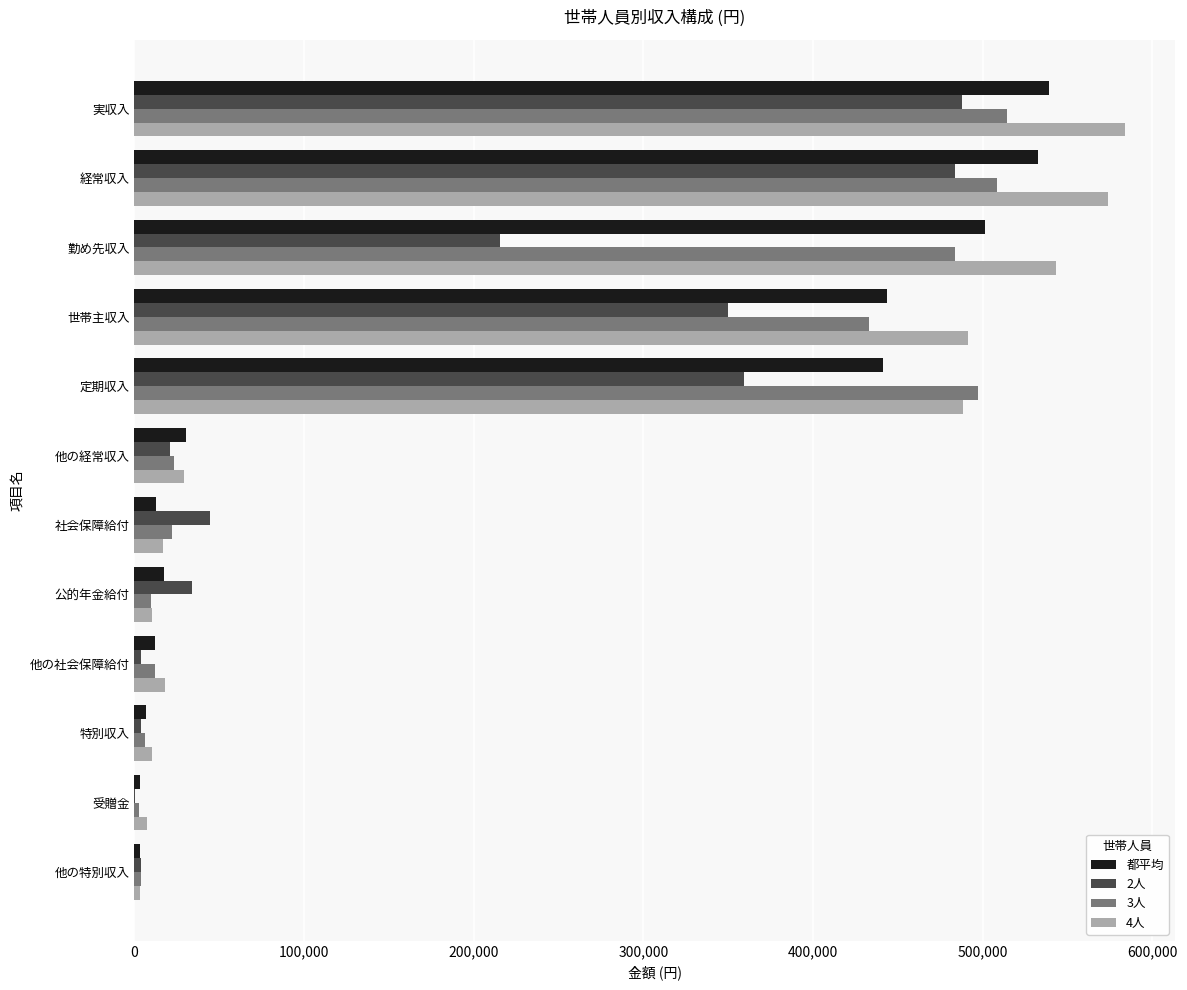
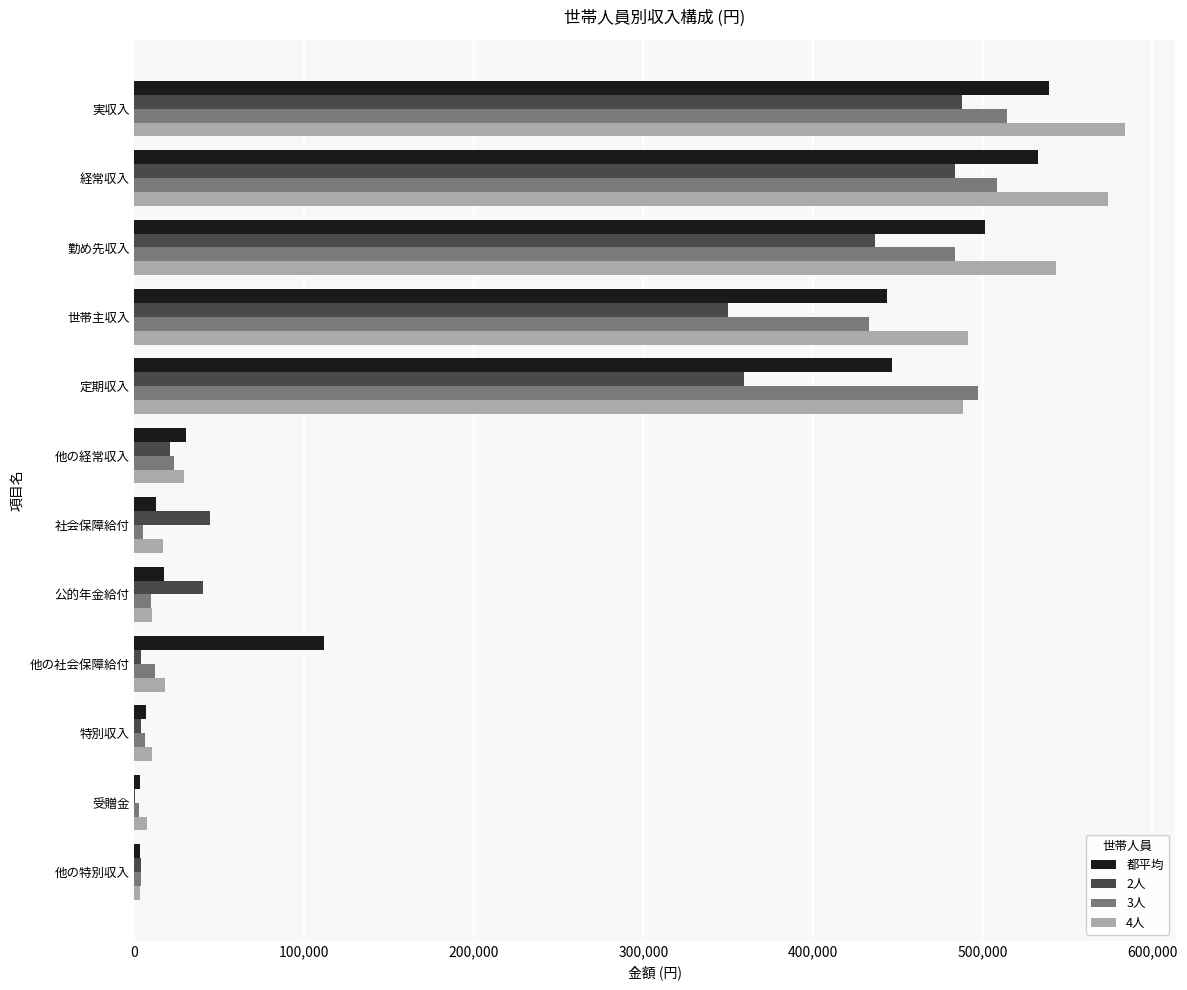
2人, 勤め先収入: 216,000 -> 437,000
都平均, 定期収入: 441,000 -> 447,000
3人, 社会保障給付: 22,000 -> 5,000
2人, 公的年金給付: 34,000 -> 41,000
都平均, 他の社会保障給付: 12,000 -> 112,000
